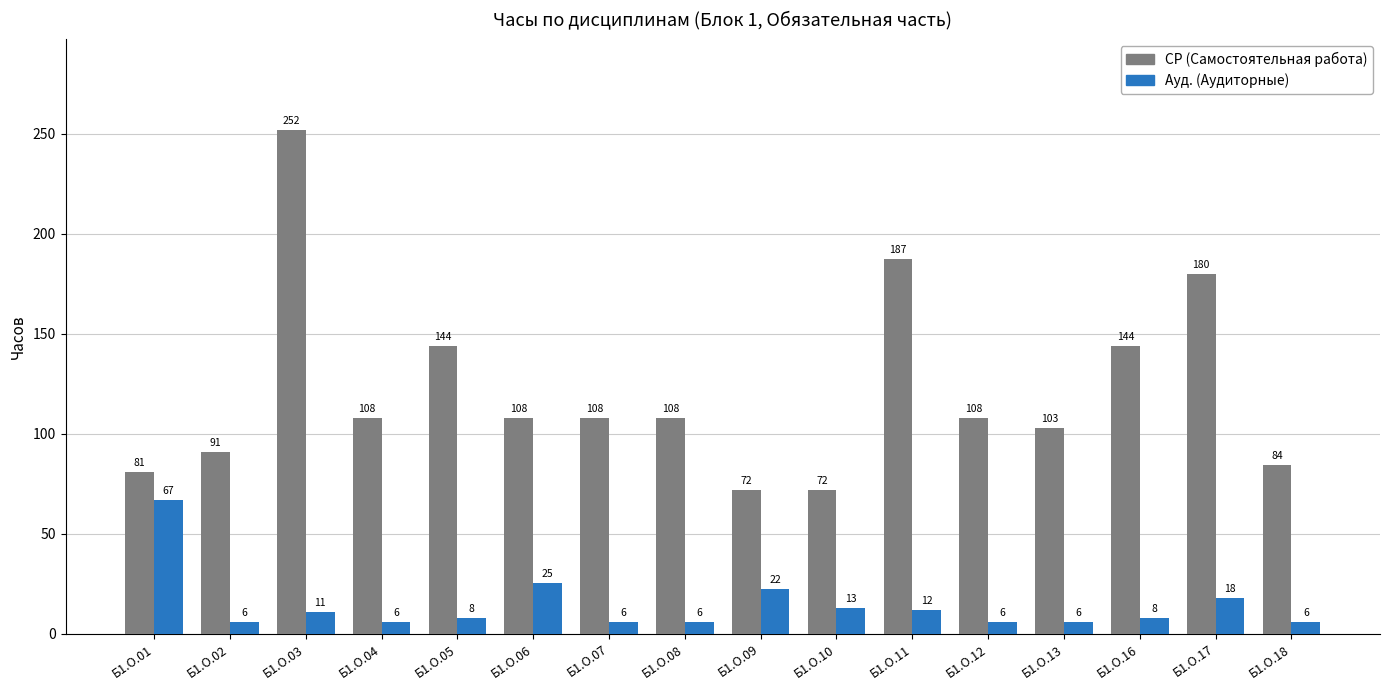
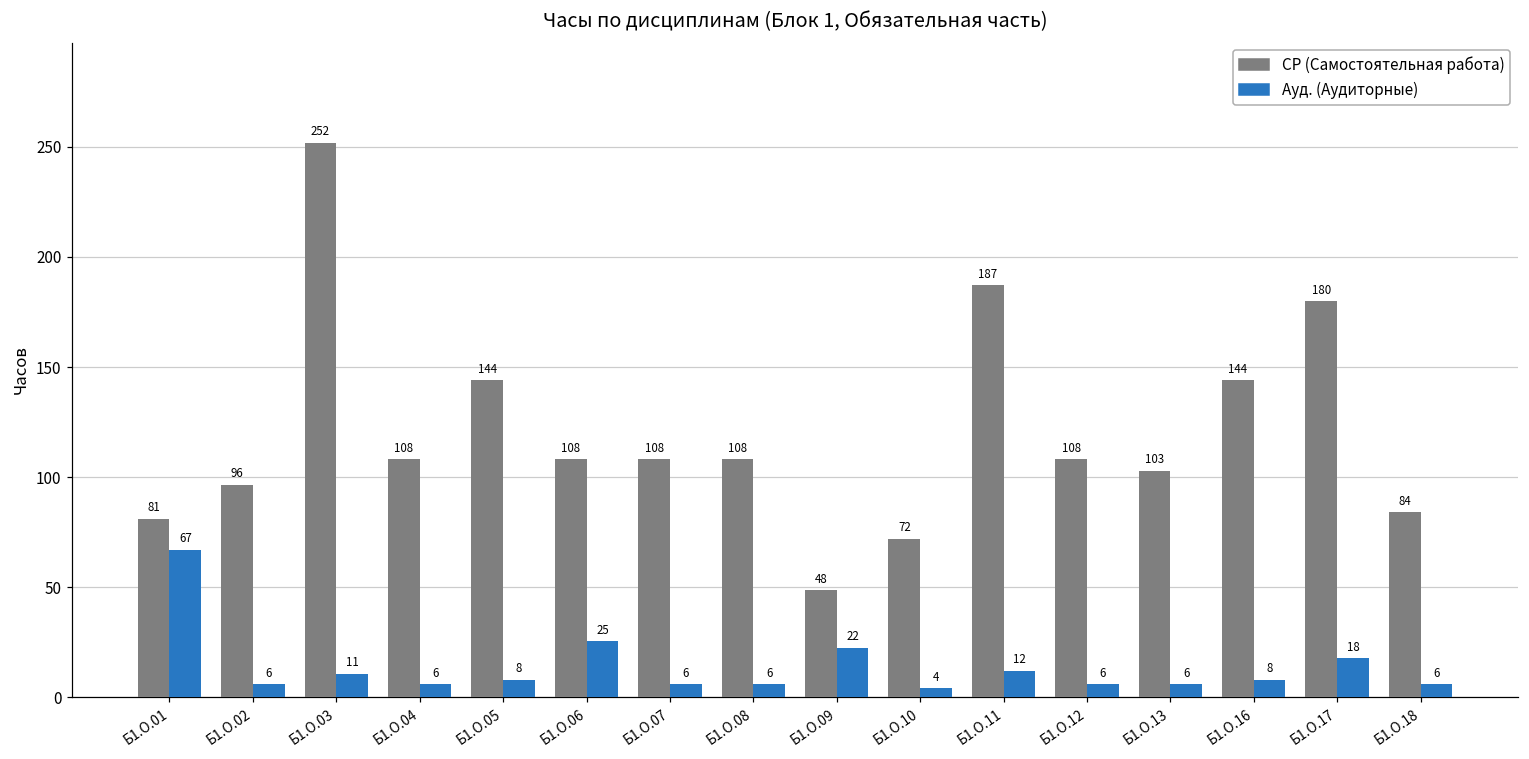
СР (Самостоятельная работа), Б1.О.02: 91 -> 96
СР (Самостоятельная работа), Б1.О.09: 72 -> 48
Ауд. (Аудиторные), Б1.О.10: 13 -> 4
